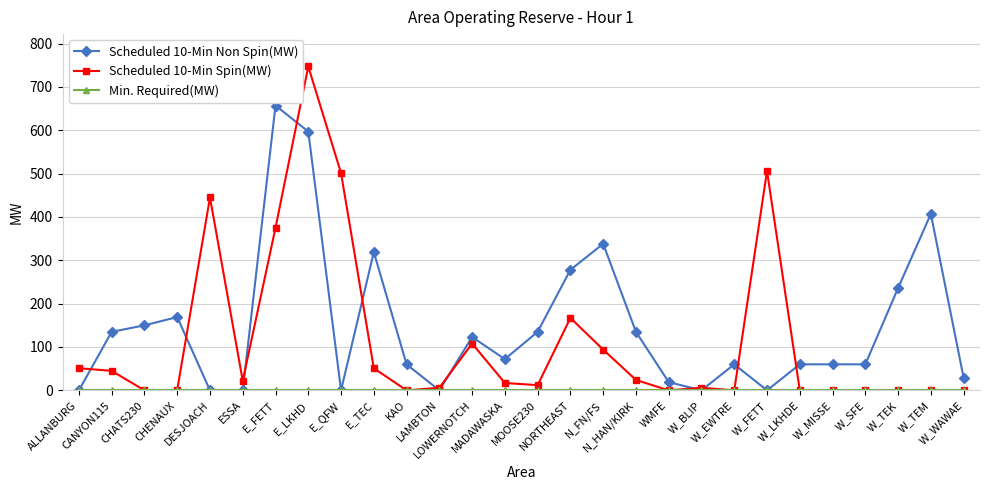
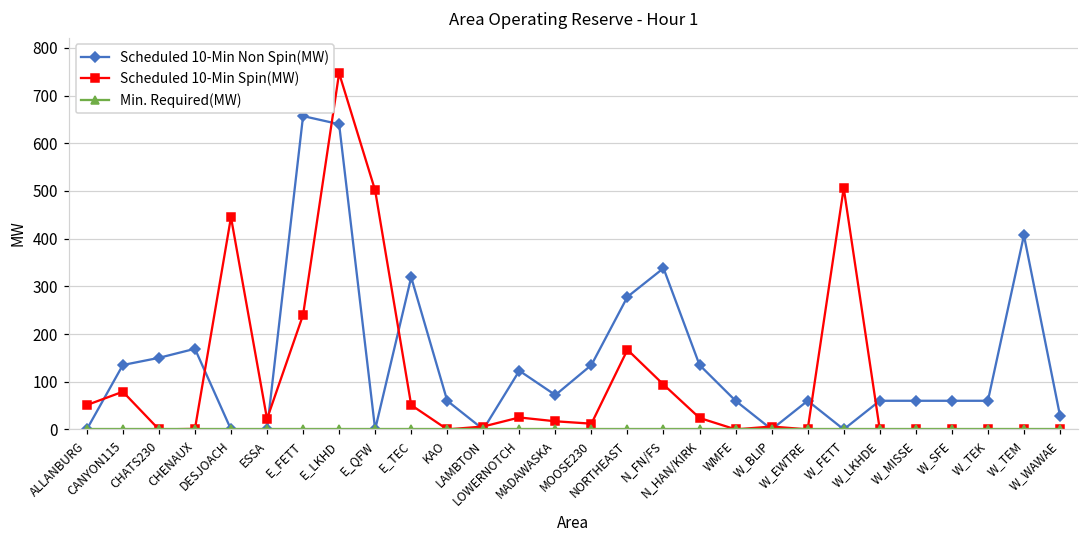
Scheduled 10-Min Spin(MW), CANYON115: 50 -> 80
Scheduled 10-Min Spin(MW), E_FETT: 380 -> 240
Scheduled 10-Min Non Spin(MW), E_LKHD: 600 -> 640
Scheduled 10-Min Spin(MW), LOWERNOTCH: 110 -> 30
Scheduled 10-Min Non Spin(MW), WMFE: 20 -> 60
Scheduled 10-Min Non Spin(MW), W_TEK: 240 -> 60
